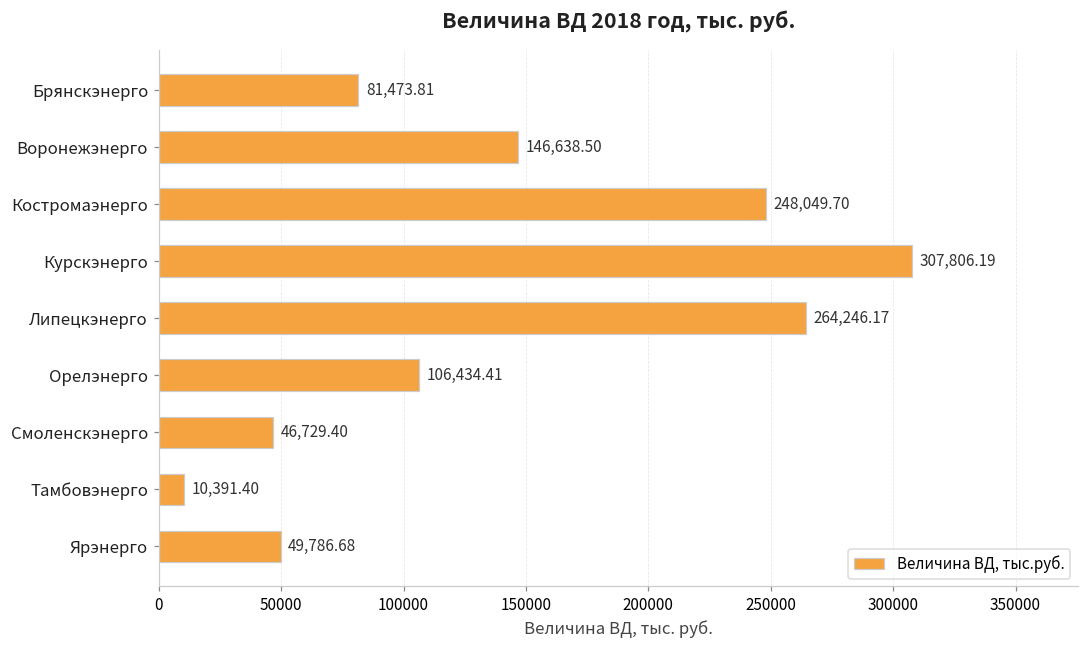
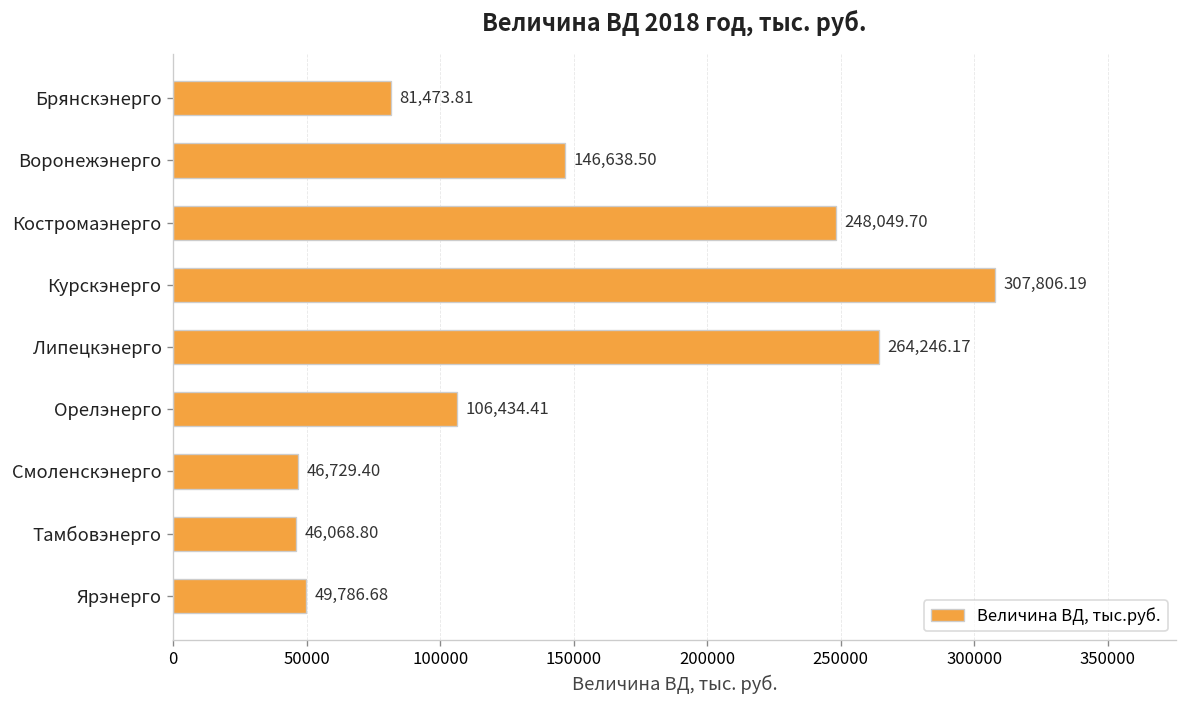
Тамбовэнерго: 10,391.40 -> 46,068.80
